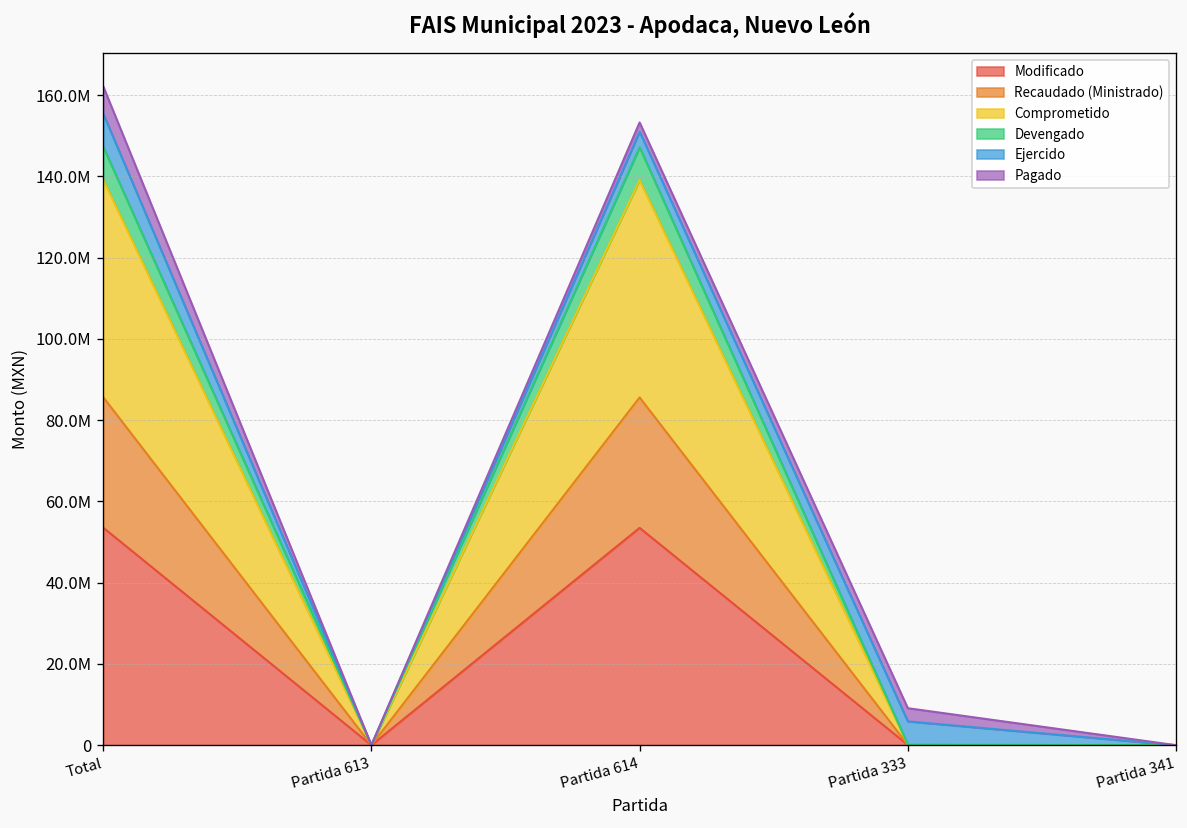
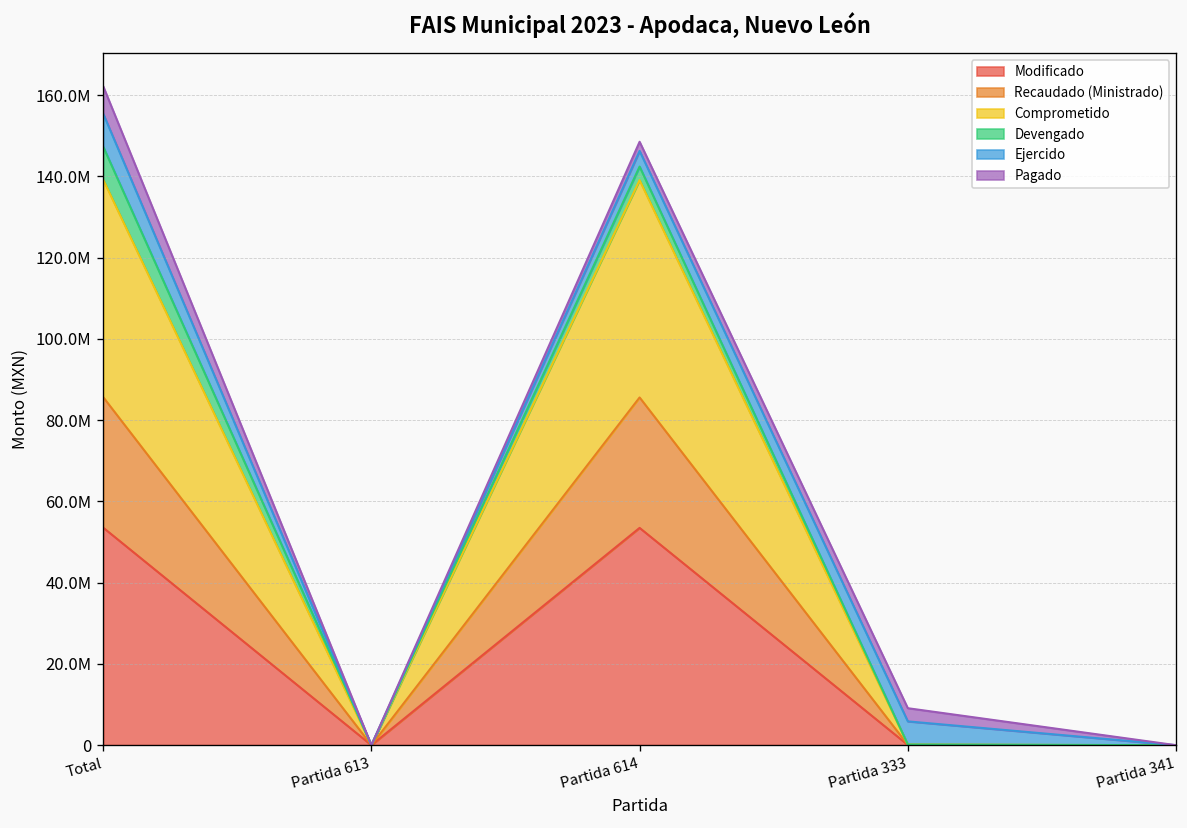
Devengado, Partida 614: 8000000 -> 3000000
